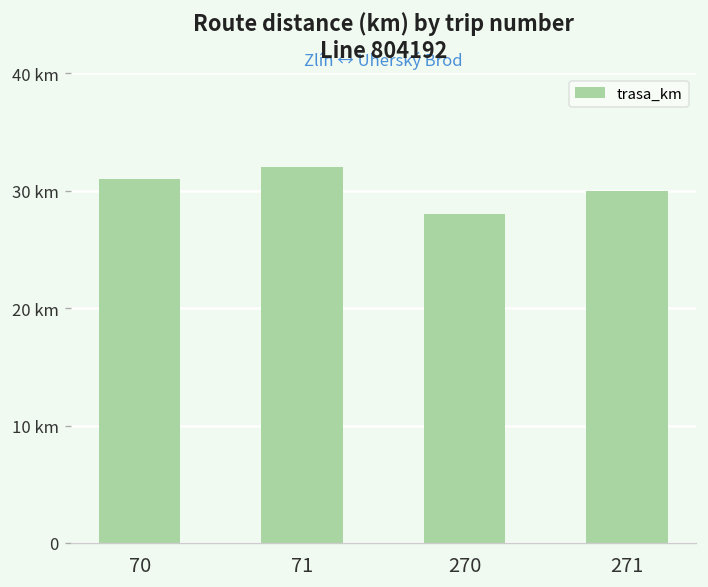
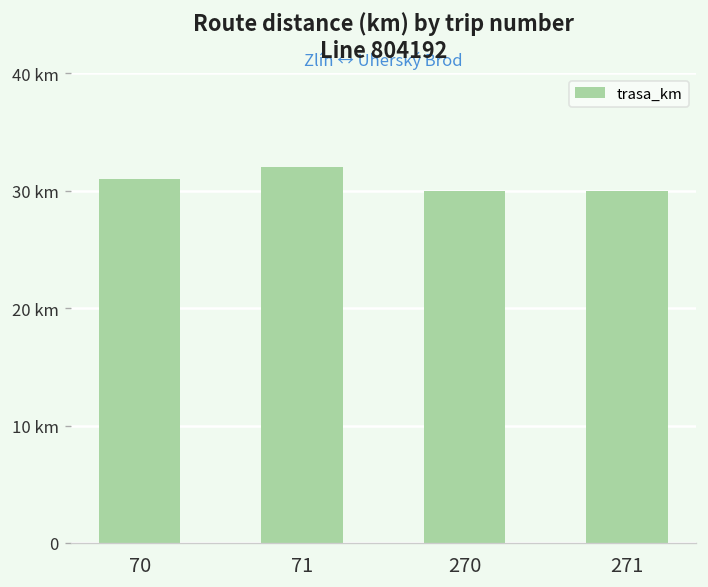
270: 28 km -> 30 km
